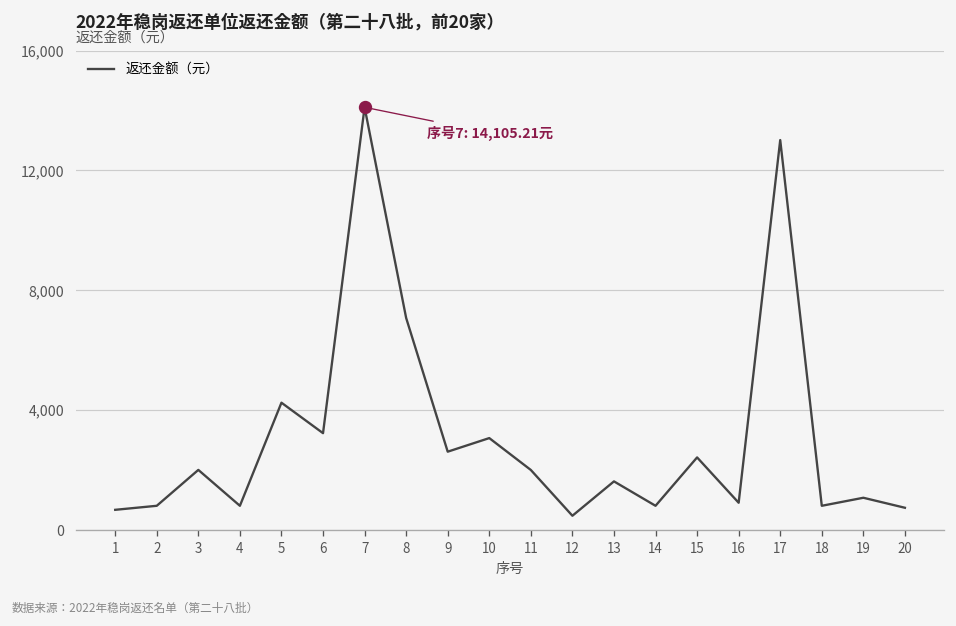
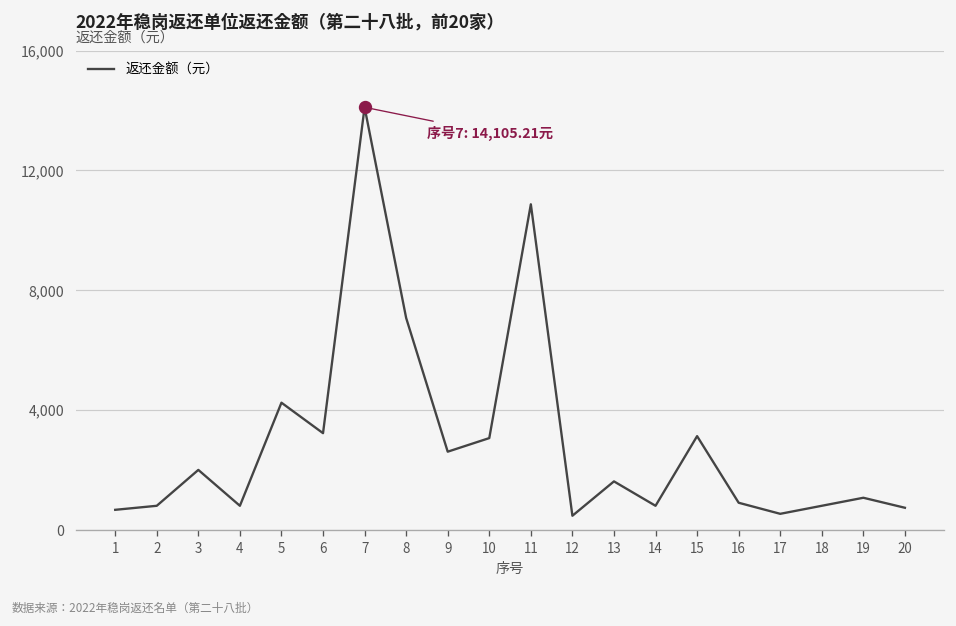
返还金额（元）, 11: 2,000 -> 10,900
返还金额（元）, 15: 2,400 -> 3,100
返还金额（元）, 17: 13,000 -> 500
